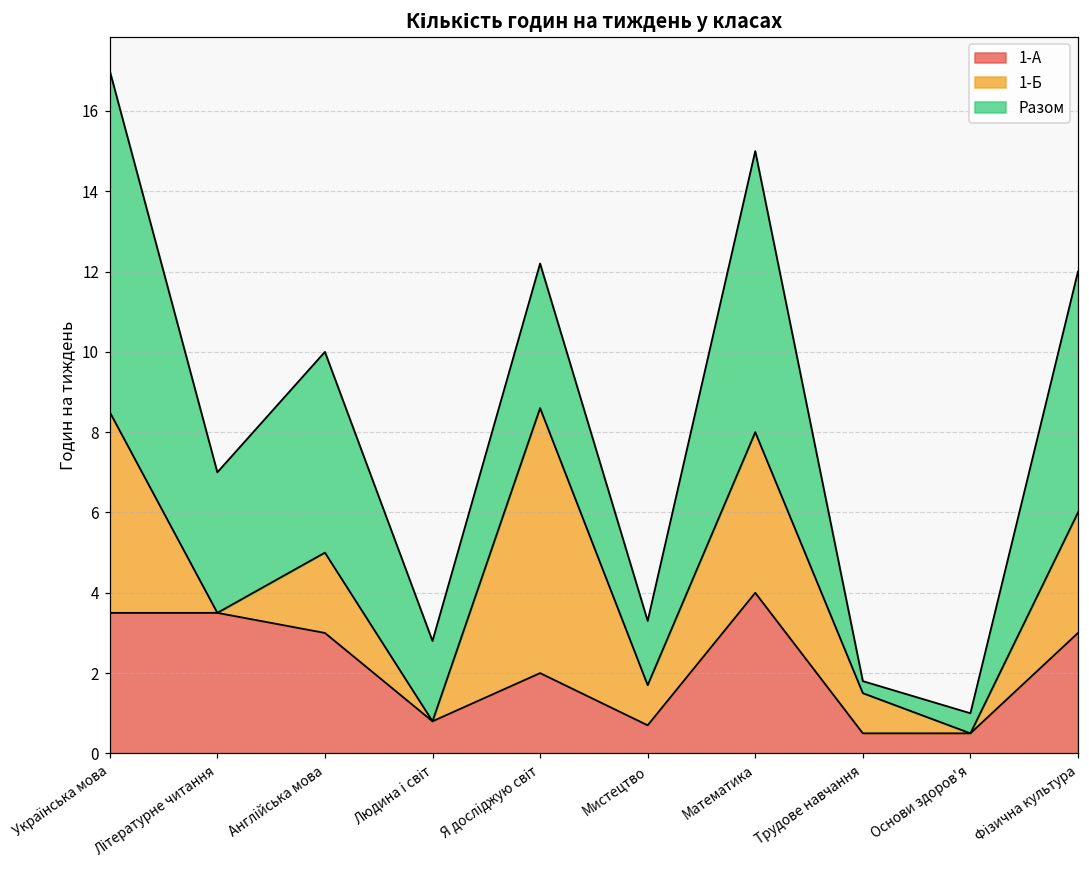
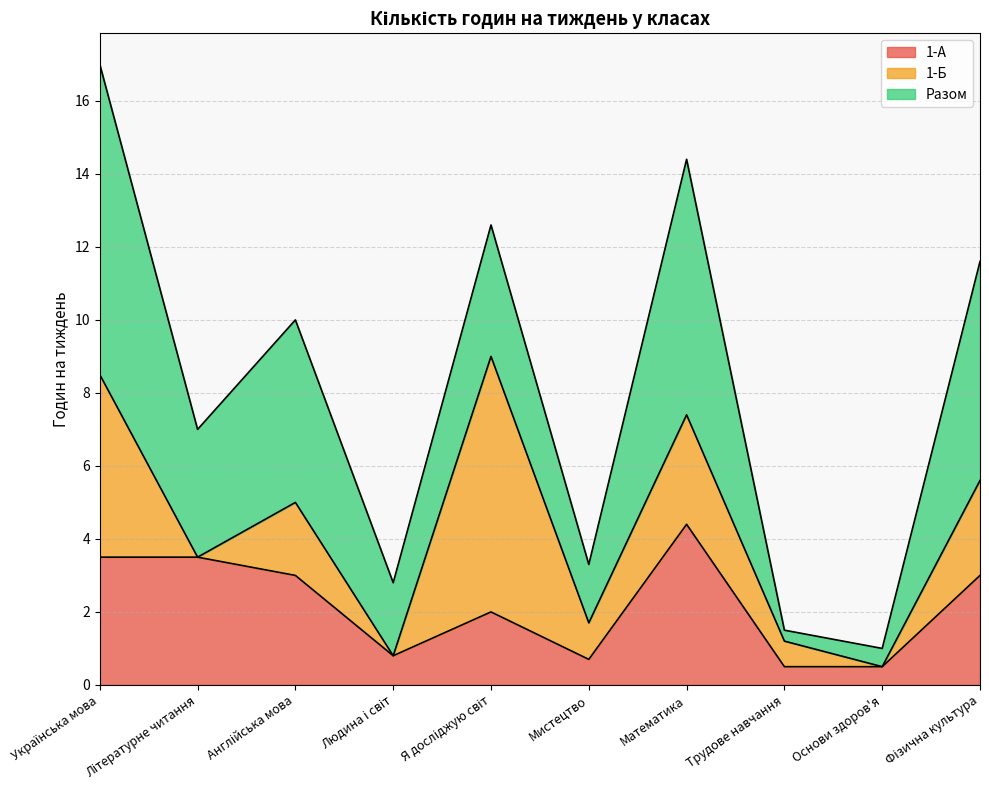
1-Б, Я досліджую світ: 6.6 -> 7.0
1-А, Математика: 4.0 -> 4.4
1-Б, Математика: 4 -> 3
1-Б, Трудове навчання: 1.0 -> 0.7
1-Б, Фізична культура: 3.0 -> 2.6
